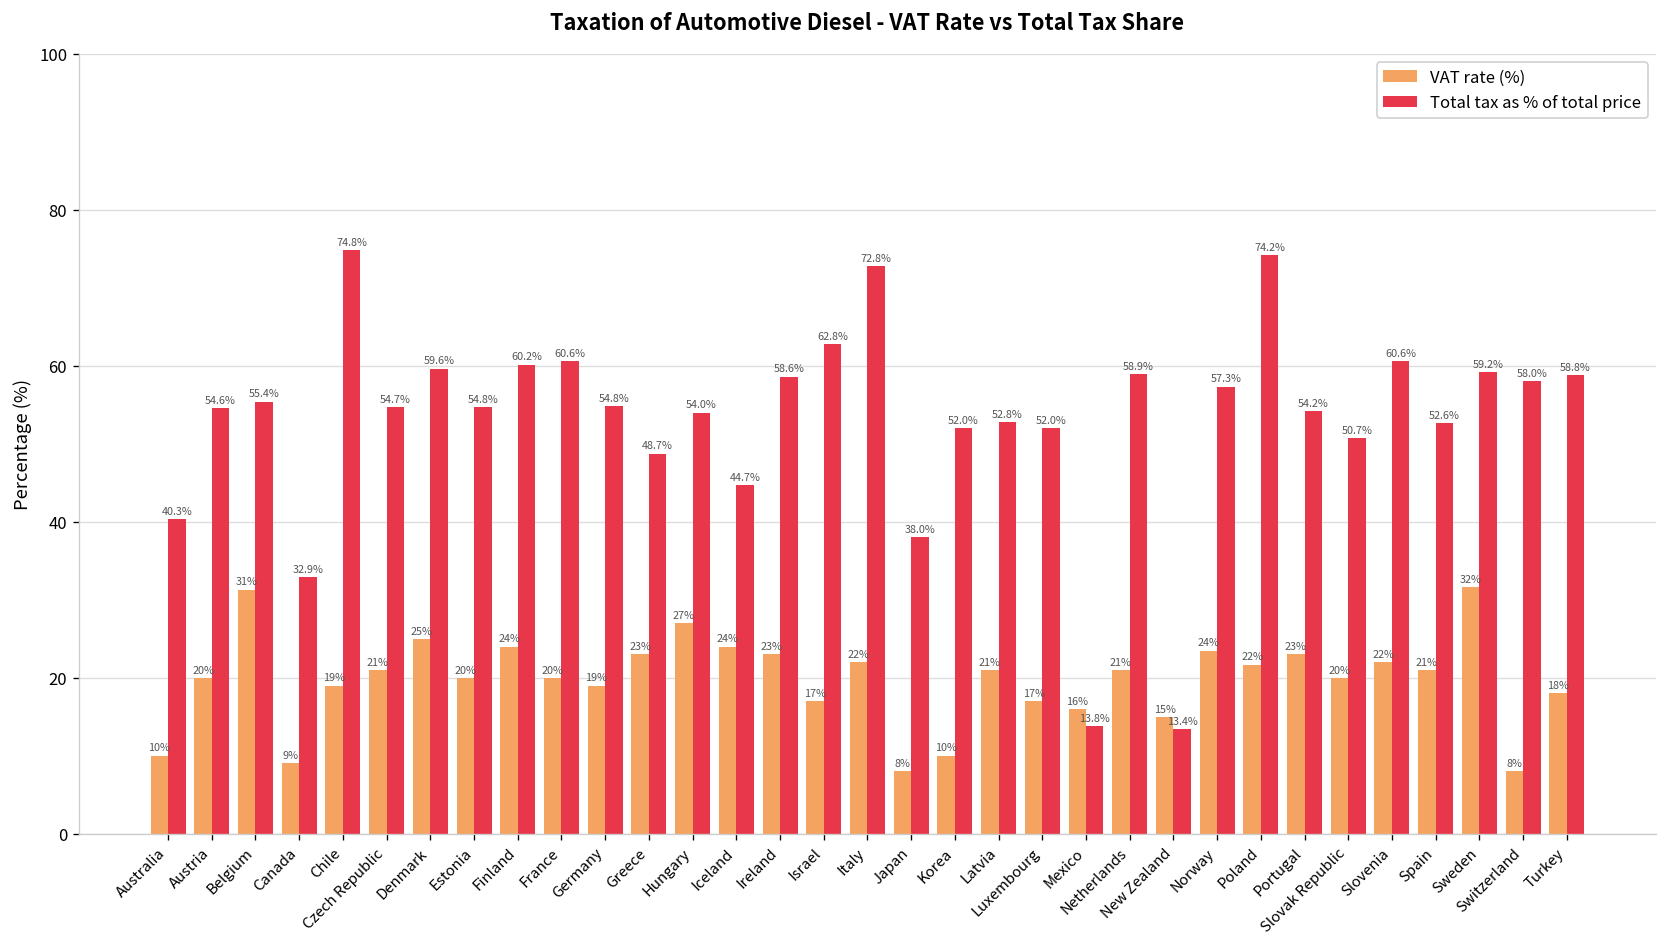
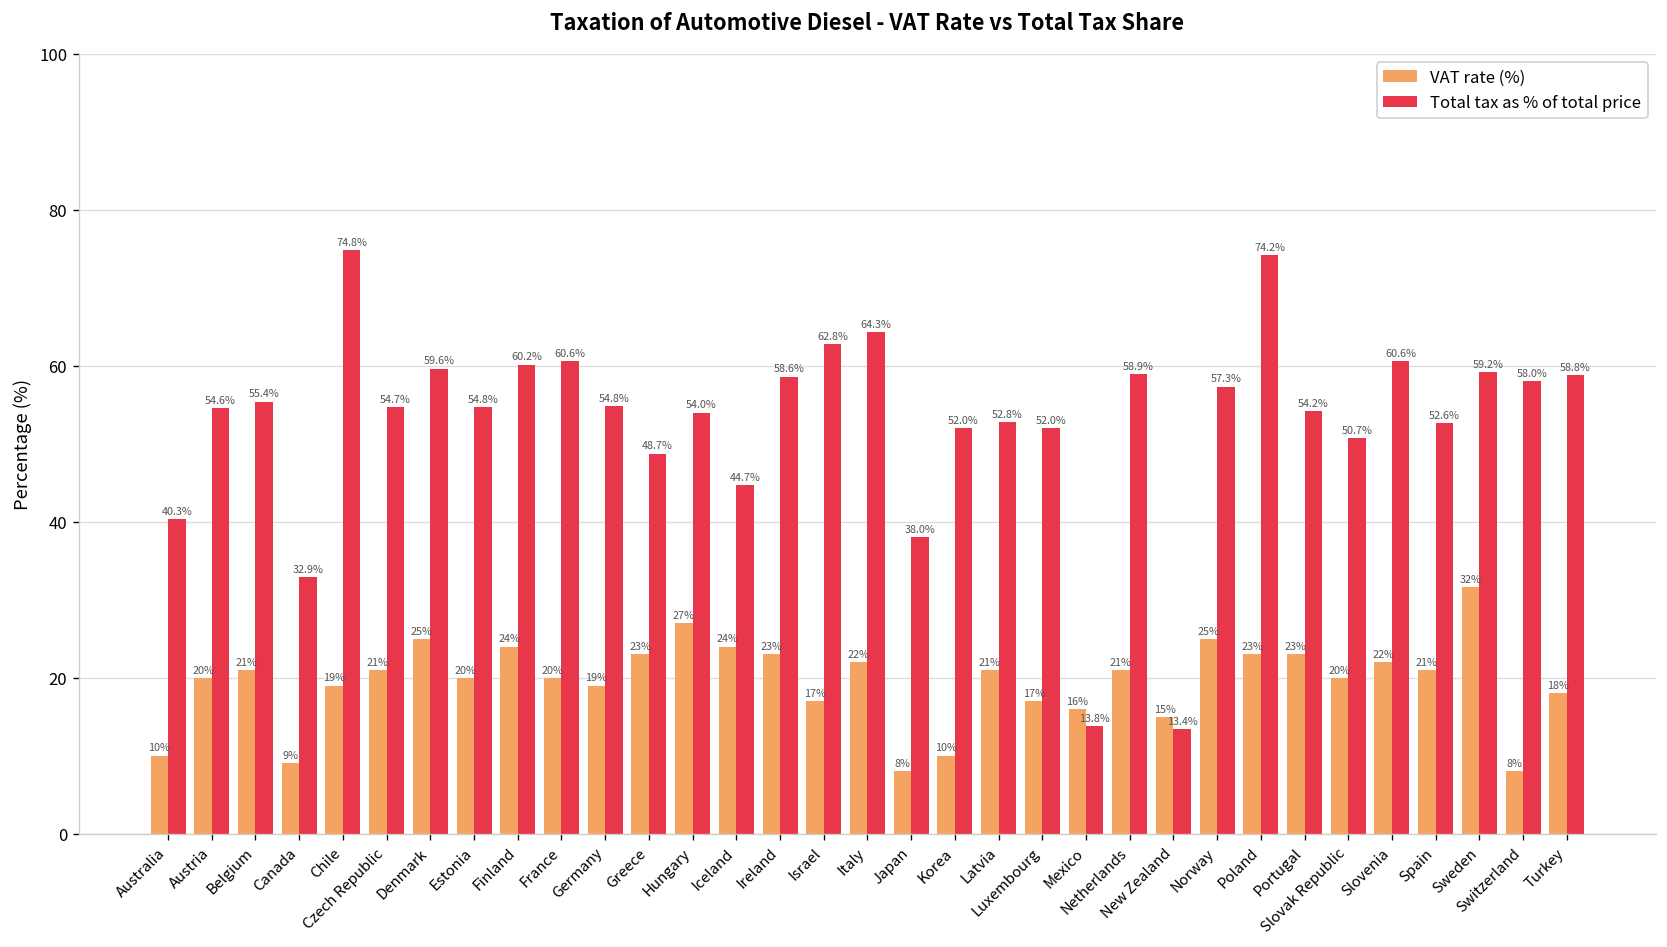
VAT rate (%), Belgium: 31% -> 21%
Total tax as % of total price, Italy: 72.8% -> 64.3%
VAT rate (%), Norway: 24% -> 25%
VAT rate (%), Poland: 22% -> 23%
